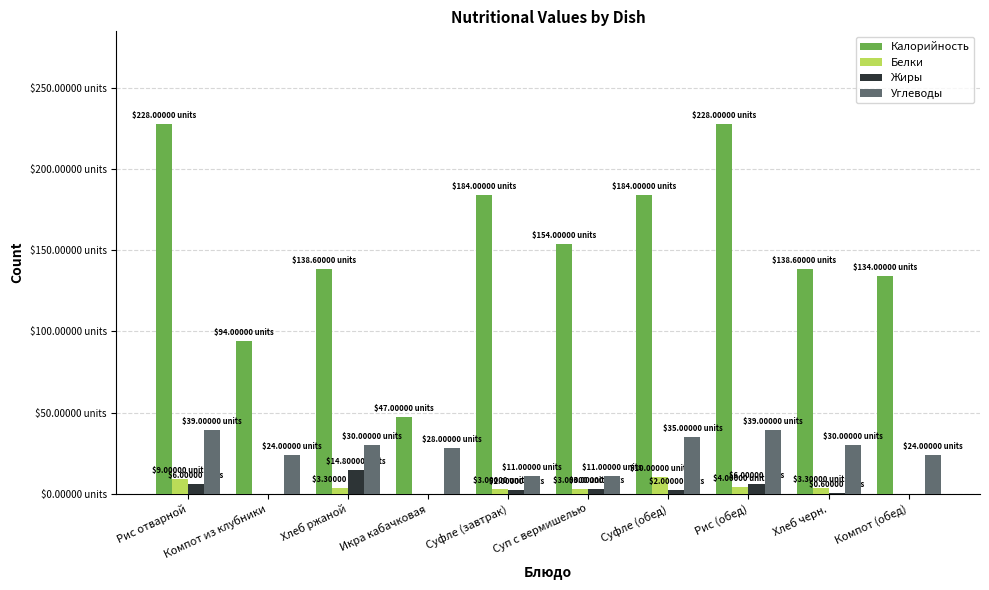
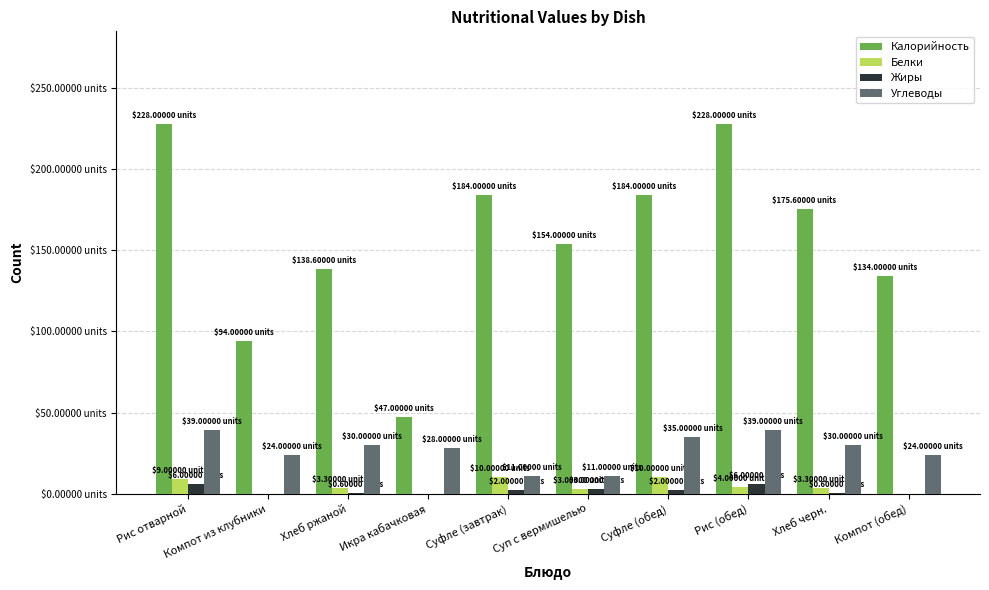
Жиры, Хлеб ржаной: $14.80000 -> $0.60000
Белки, Суфле (завтрак): $3.00000 -> $10.00000
Калорийность, Хлеб черн.: $138.60000 -> $175.60000
